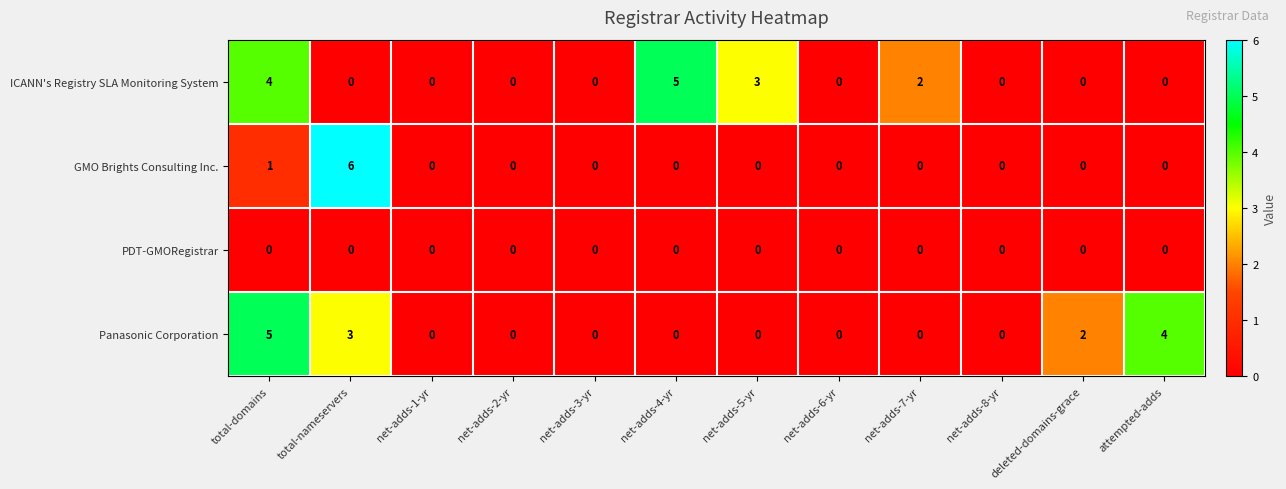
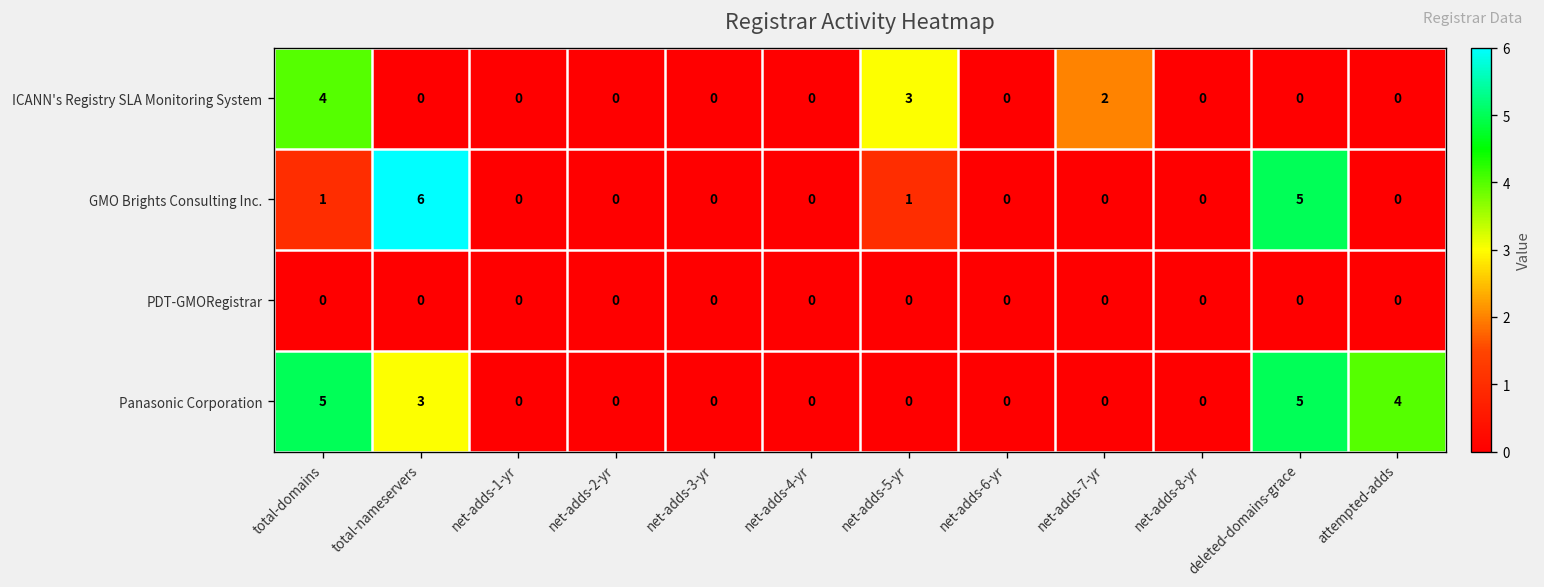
ICANN's Registry SLA Monitoring System, net-adds-4-yr: 5 -> 0
GMO Brights Consulting Inc., net-adds-5-yr: 0 -> 1
GMO Brights Consulting Inc., deleted-domains-grace: 0 -> 5
Panasonic Corporation, deleted-domains-grace: 2 -> 5
